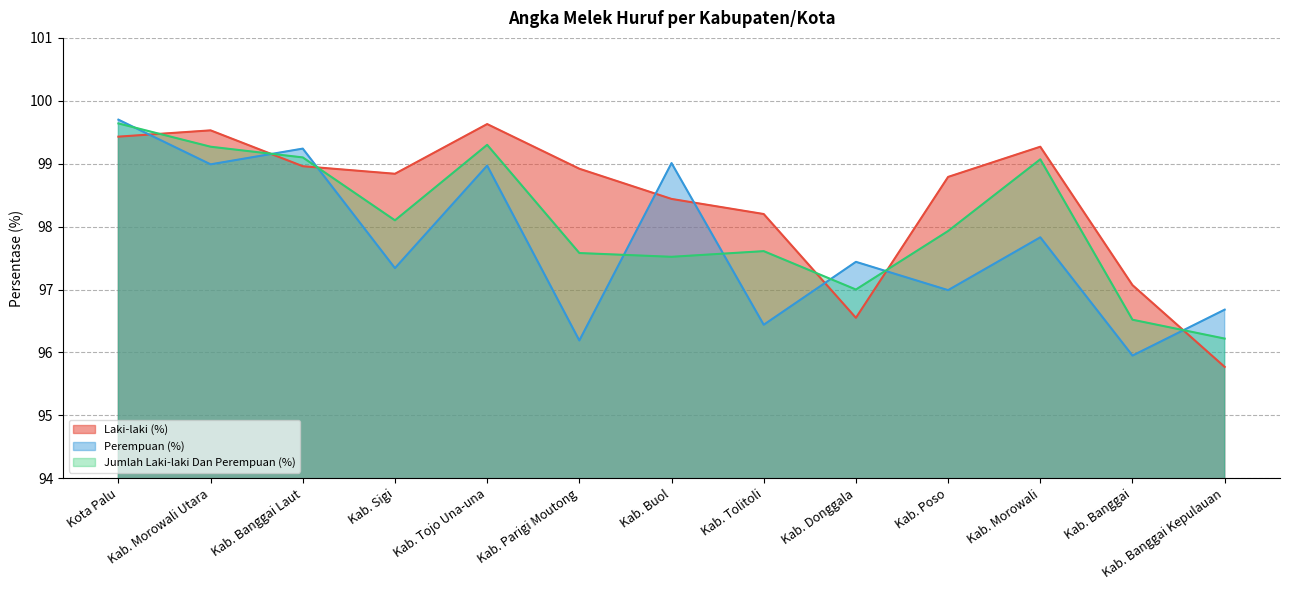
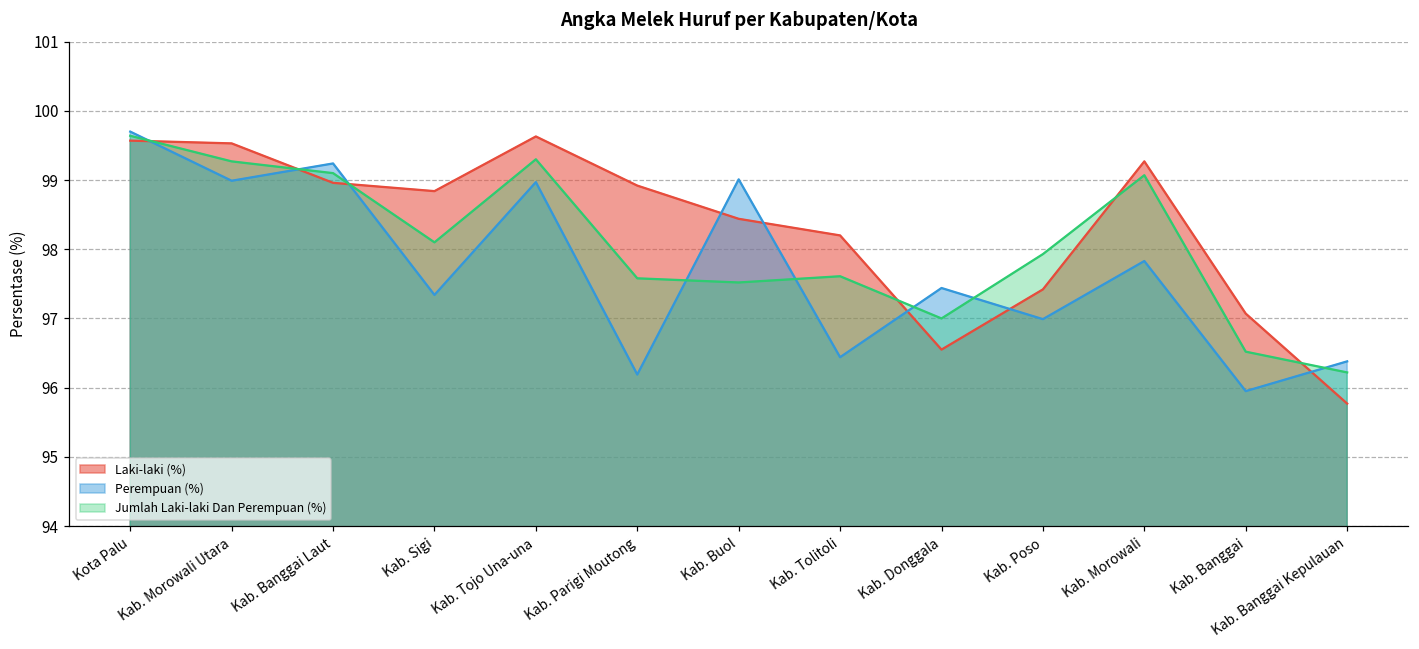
Laki-laki (%), Kota Palu: 99.4 -> 99.6
Laki-laki (%), Kab. Poso: 98.8 -> 97.4
Perempuan (%), Kab. Banggai Kepulauan: 96.7 -> 96.4
